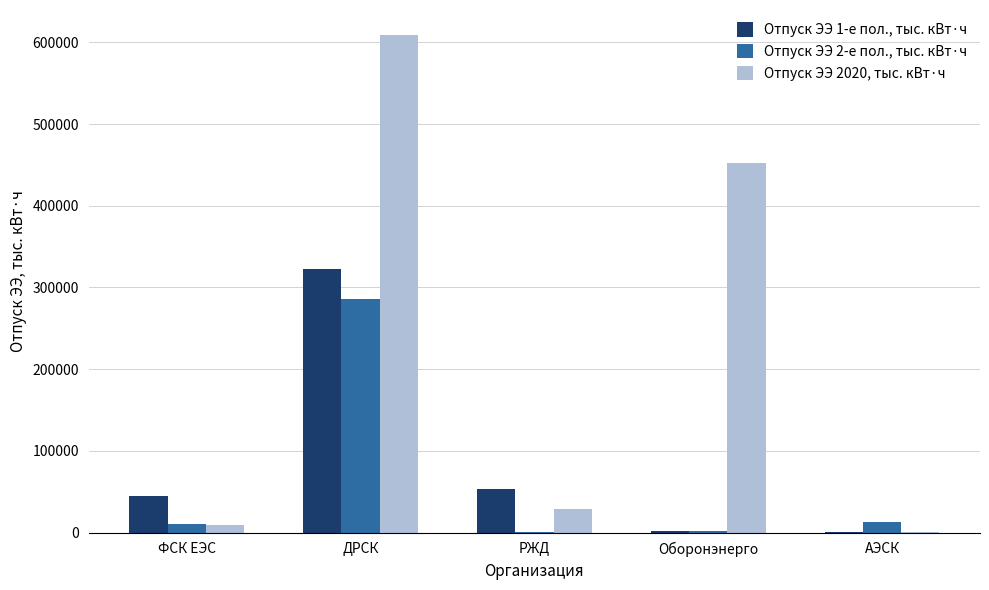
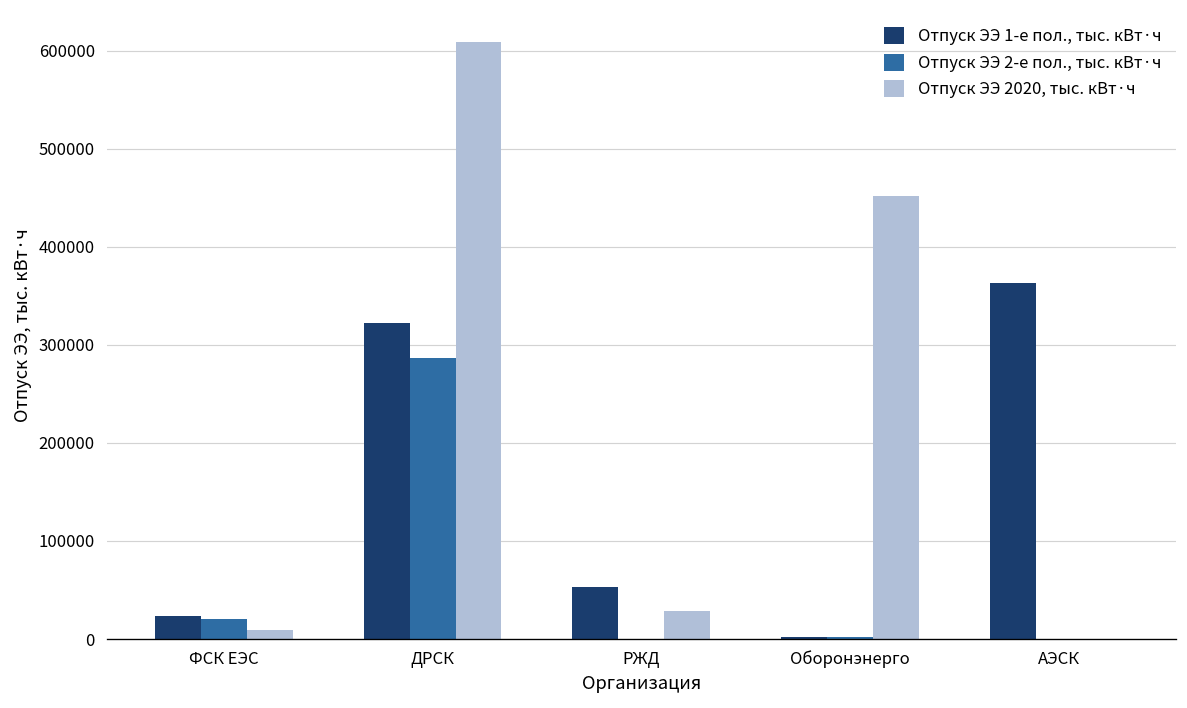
Отпуск ЭЭ 1-е пол., тыс. кВт·ч, ФСК ЕЭС: 40000 -> 20000
Отпуск ЭЭ 2-е пол., тыс. кВт·ч, ФСК ЕЭС: 10000 -> 20000
Отпуск ЭЭ 1-е пол., тыс. кВт·ч, АЭСК: 0 -> 360000
Отпуск ЭЭ 2-е пол., тыс. кВт·ч, АЭСК: 10000 -> 0
